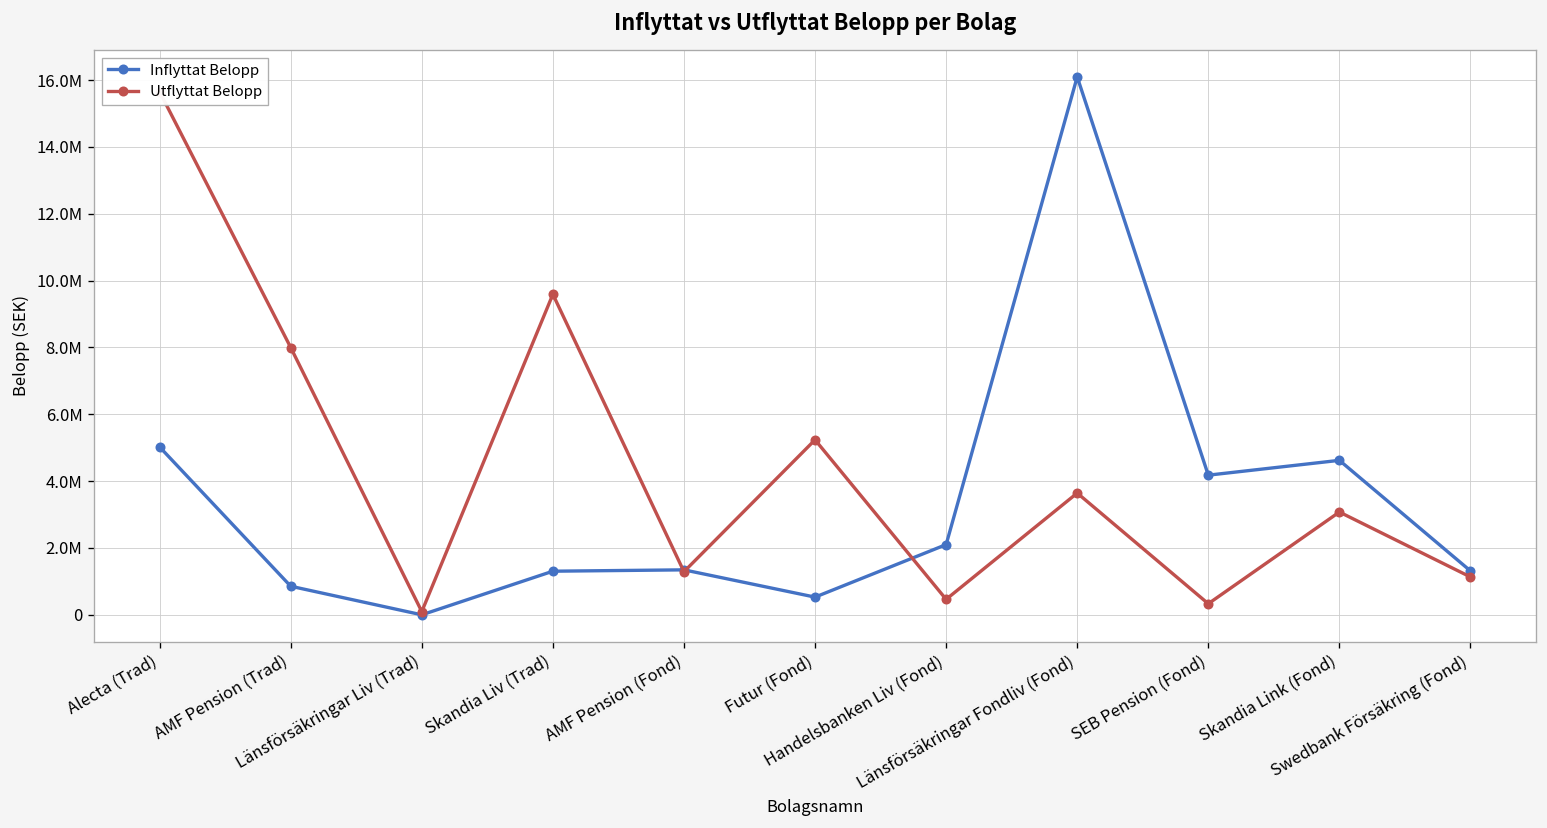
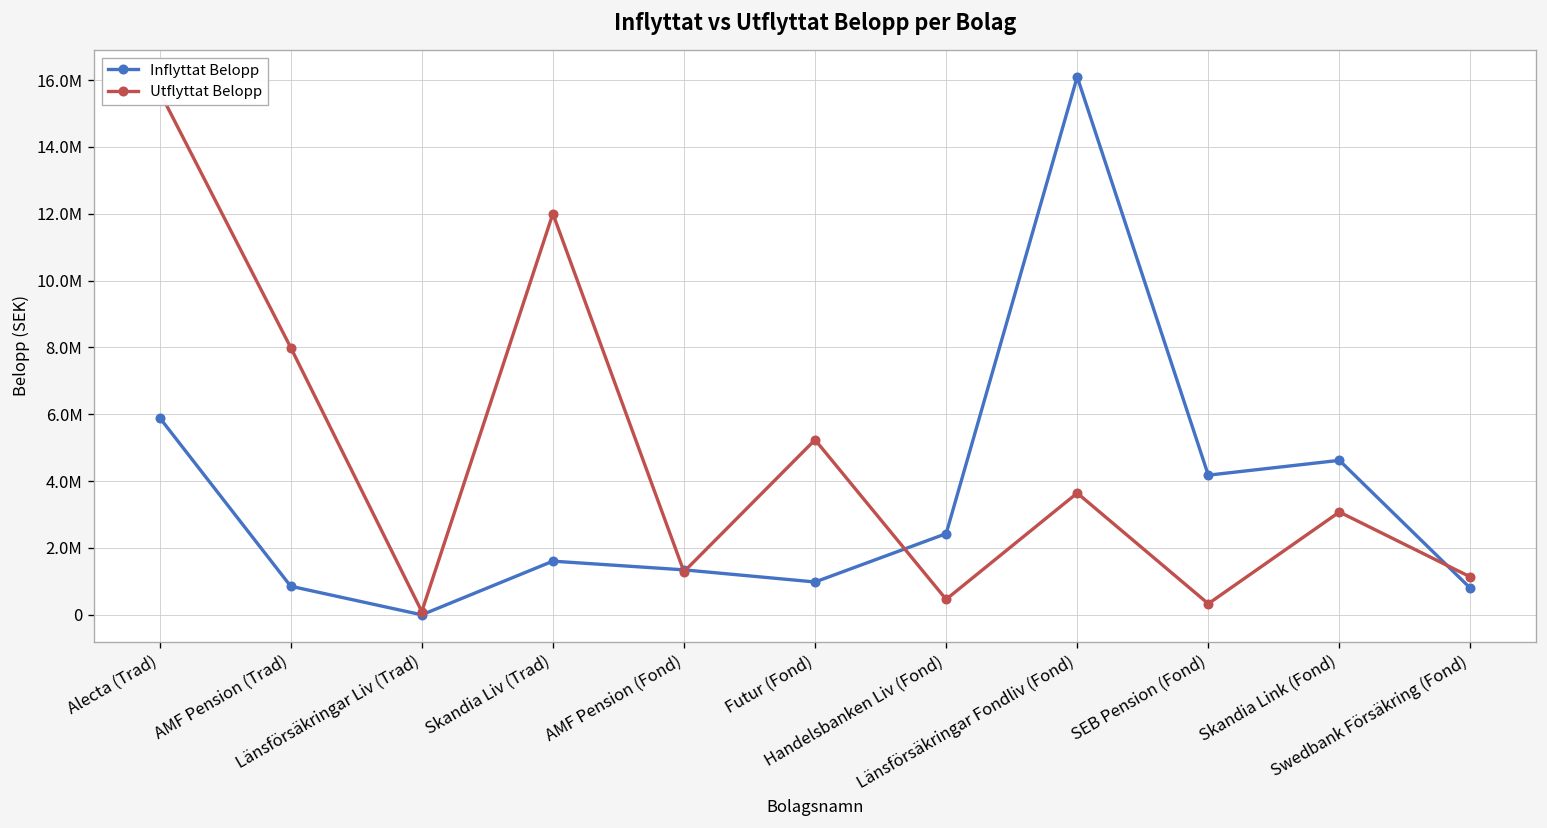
Inflyttat Belopp, Alecta (Trad): 5000000 -> 5900000
Inflyttat Belopp, Skandia Liv (Trad): 1300000 -> 1600000
Utflyttat Belopp, Skandia Liv (Trad): 9600000 -> 12000000
Inflyttat Belopp, Futur (Fond): 500000 -> 1000000
Inflyttat Belopp, Handelsbanken Liv (Fond): 2100000 -> 2400000
Inflyttat Belopp, Swedbank Försäkring (Fond): 1300000 -> 800000
